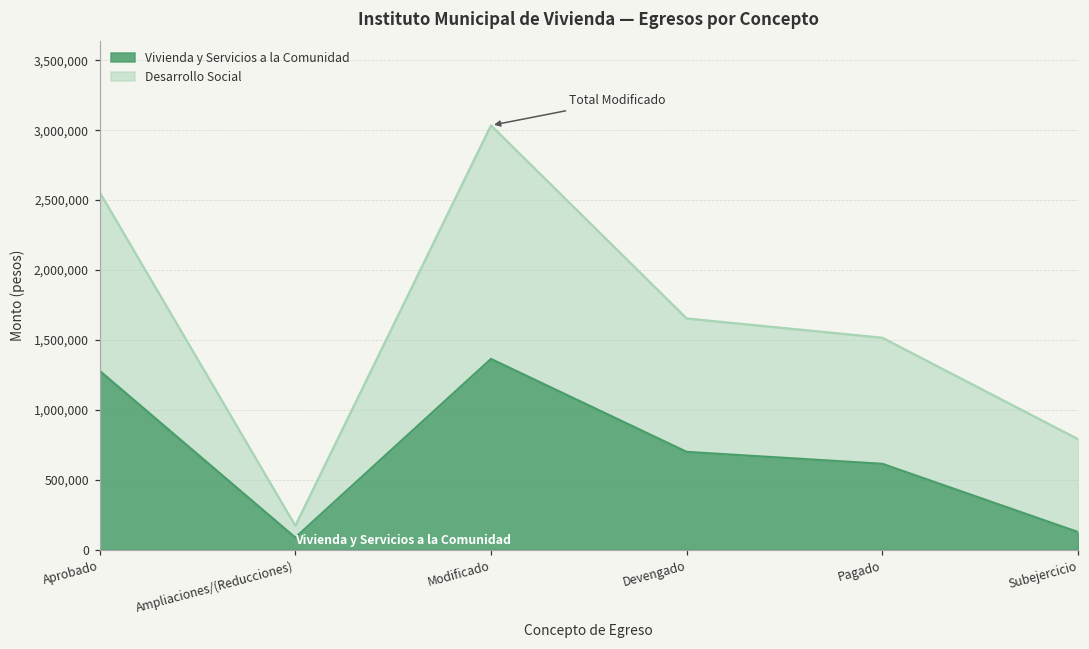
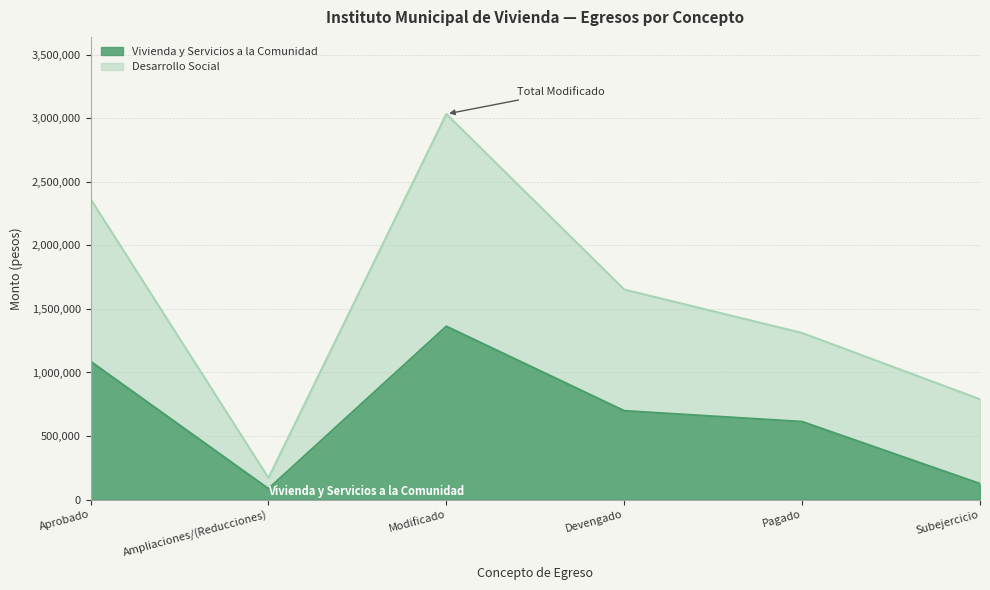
Vivienda y Servicios a la Comunidad, Aprobado: 1,280,000 -> 1,090,000
Desarrollo Social, Pagado: 900,000 -> 700,000
